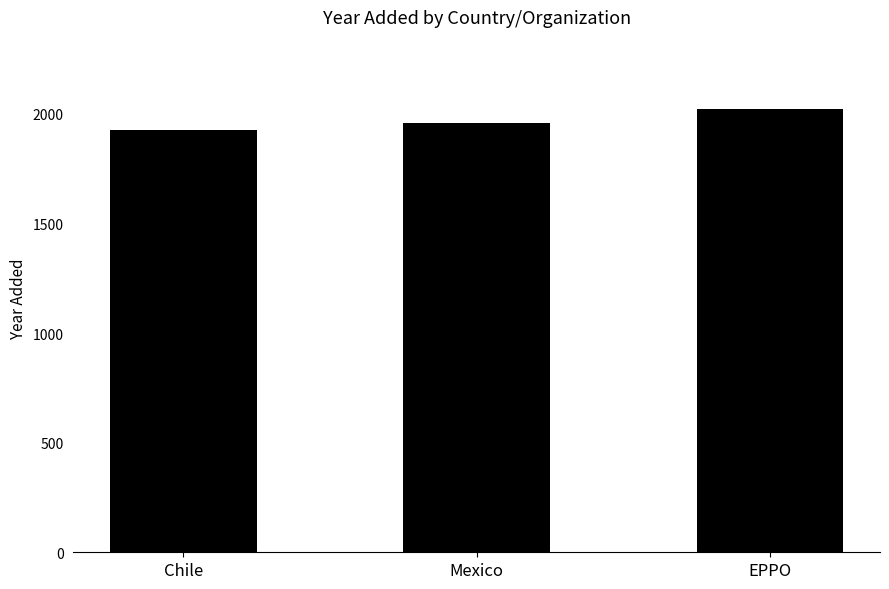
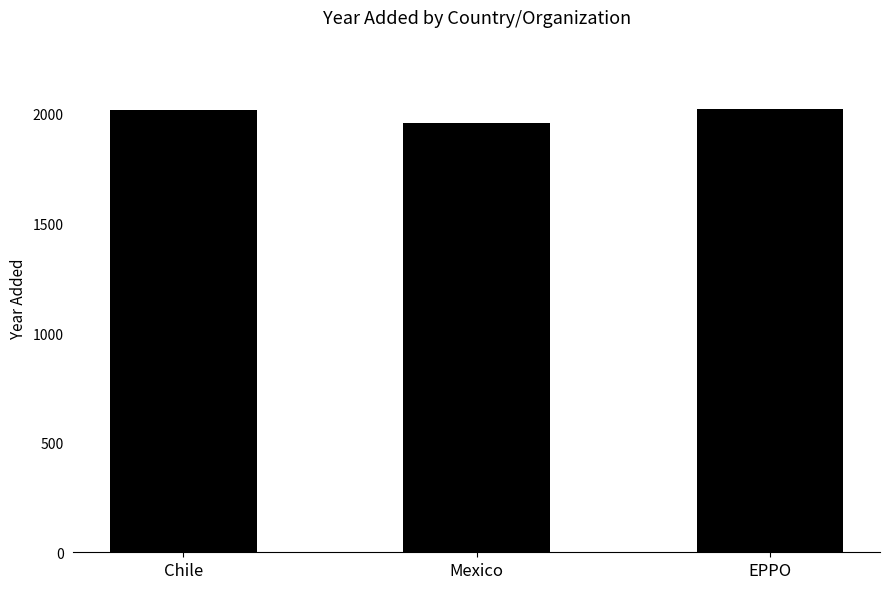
Chile: 1930 -> 2020
